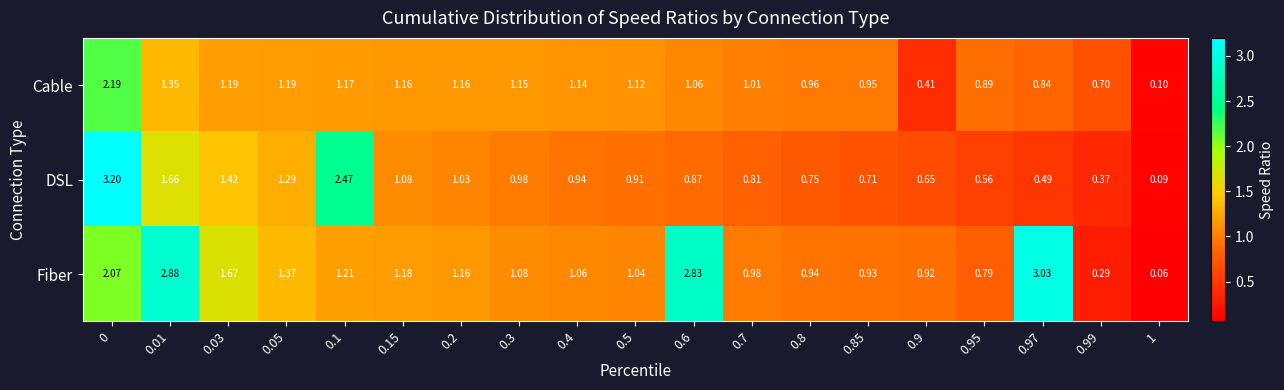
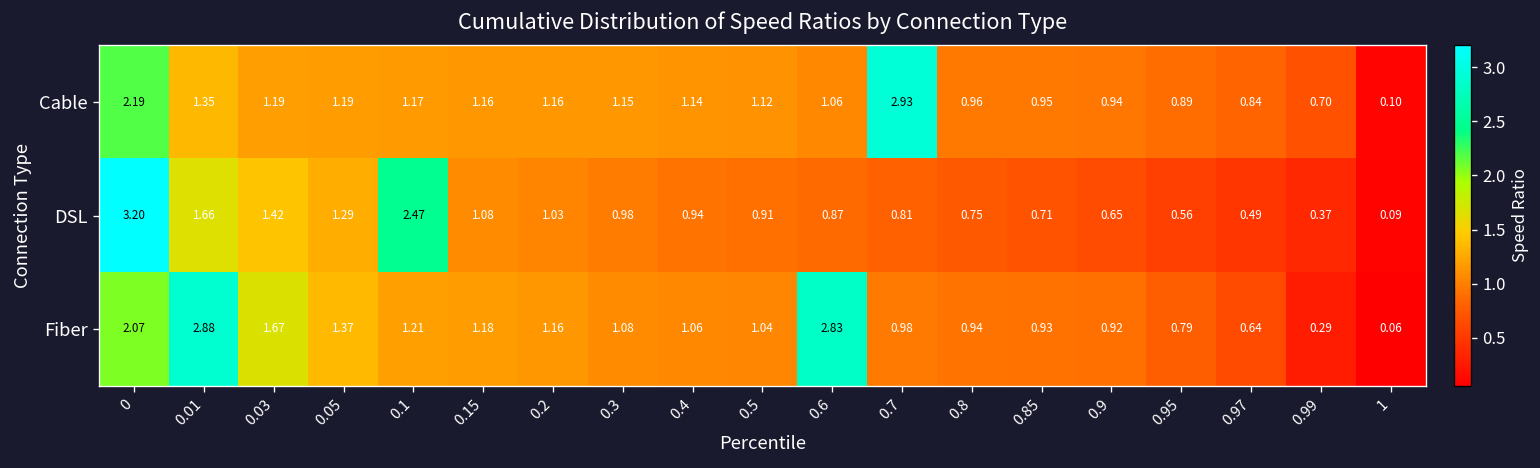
Cable, 0.7: 1.01 -> 2.93
Cable, 0.9: 0.41 -> 0.94
Fiber, 0.97: 3.03 -> 0.64
